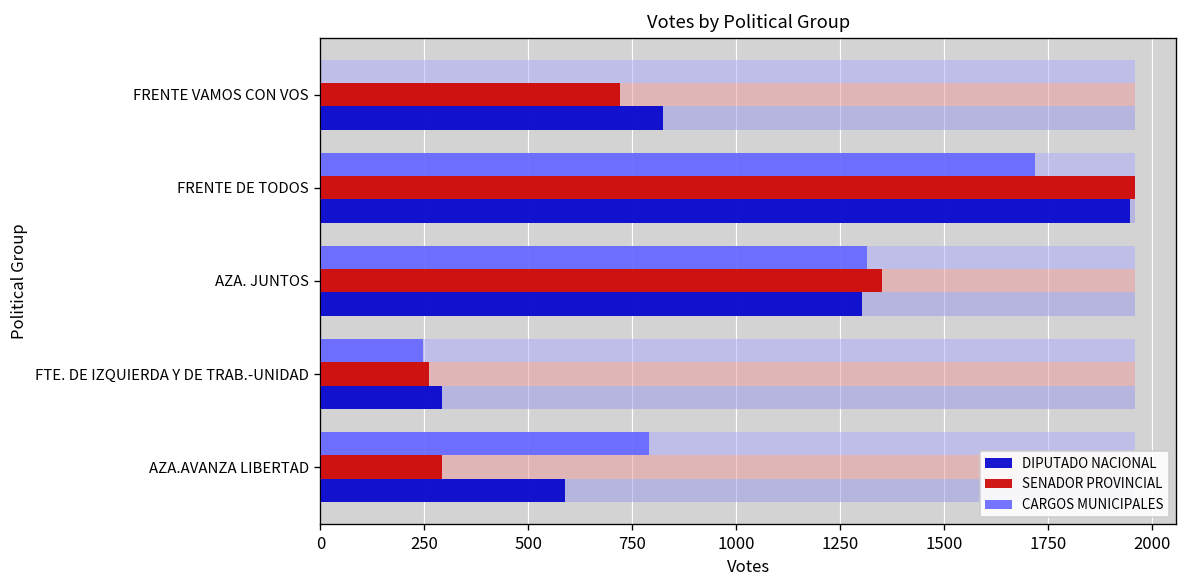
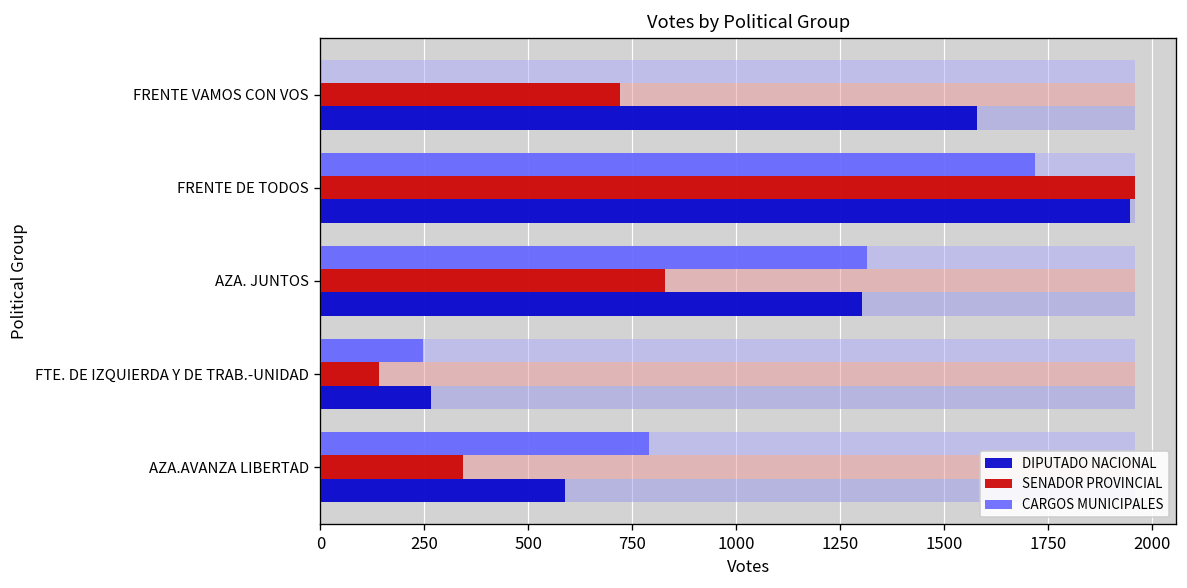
DIPUTADO NACIONAL, FRENTE VAMOS CON VOS: 820 -> 1580
SENADOR PROVINCIAL, AZA. JUNTOS: 1350 -> 830
SENADOR PROVINCIAL, FTE. DE IZQUIERDA Y DE TRAB.-UNIDAD: 260 -> 140
DIPUTADO NACIONAL, FTE. DE IZQUIERDA Y DE TRAB.-UNIDAD: 290 -> 270
SENADOR PROVINCIAL, AZA.AVANZA LIBERTAD: 290 -> 340
